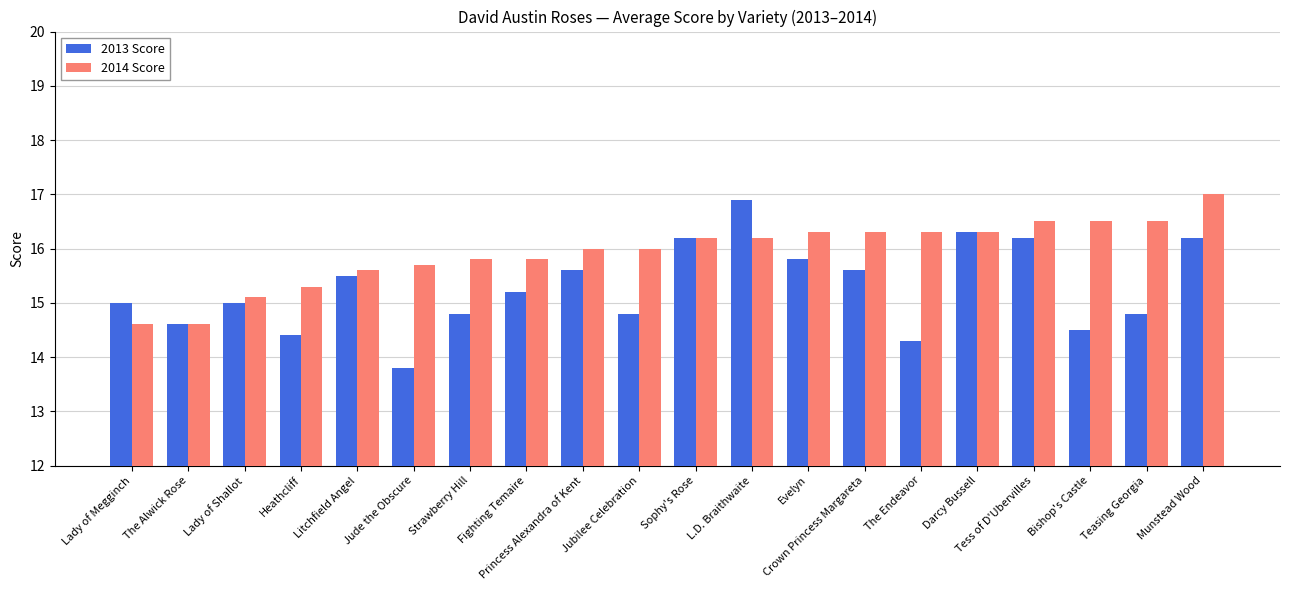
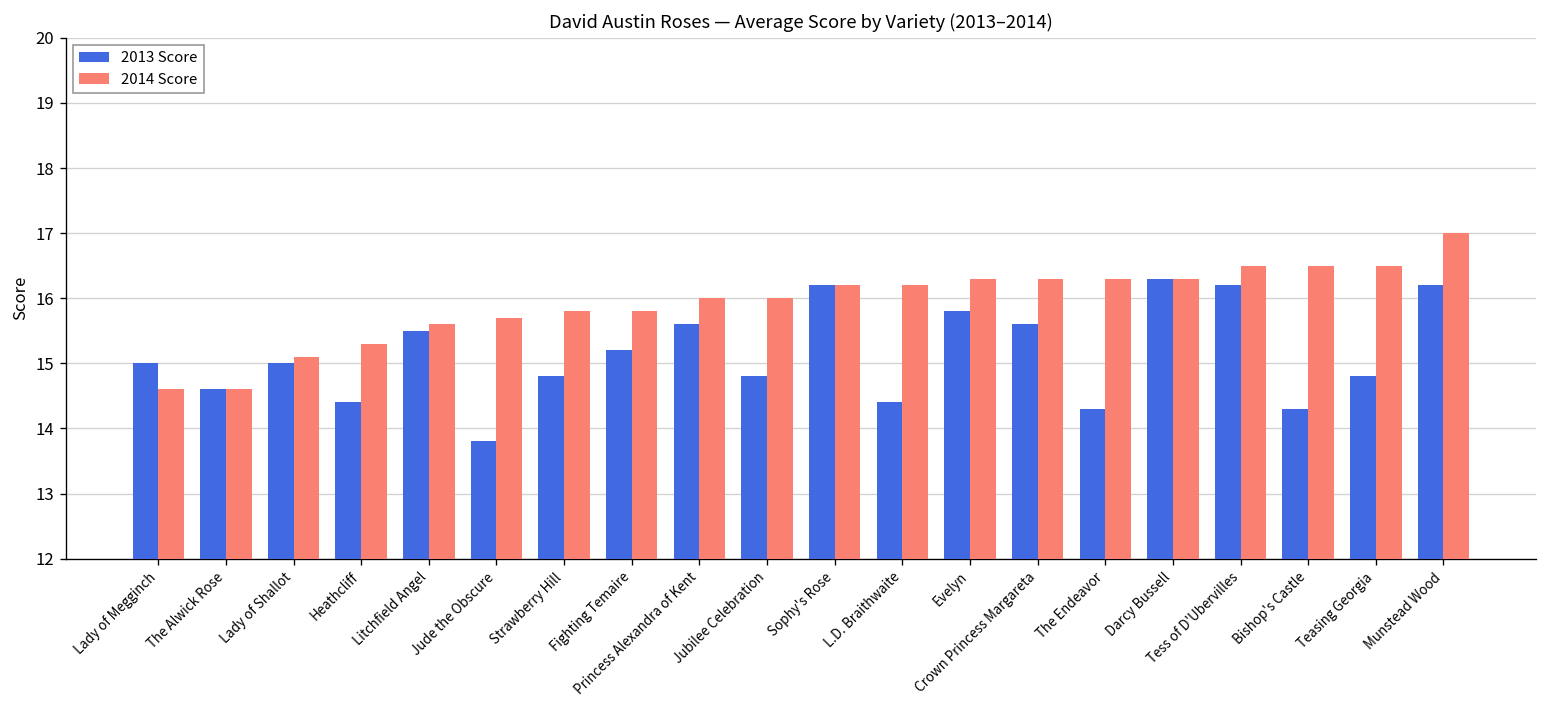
2013 Score, L.D. Braithwaite: 16.9 -> 14.4
2013 Score, Bishop's Castle: 14.5 -> 14.3
